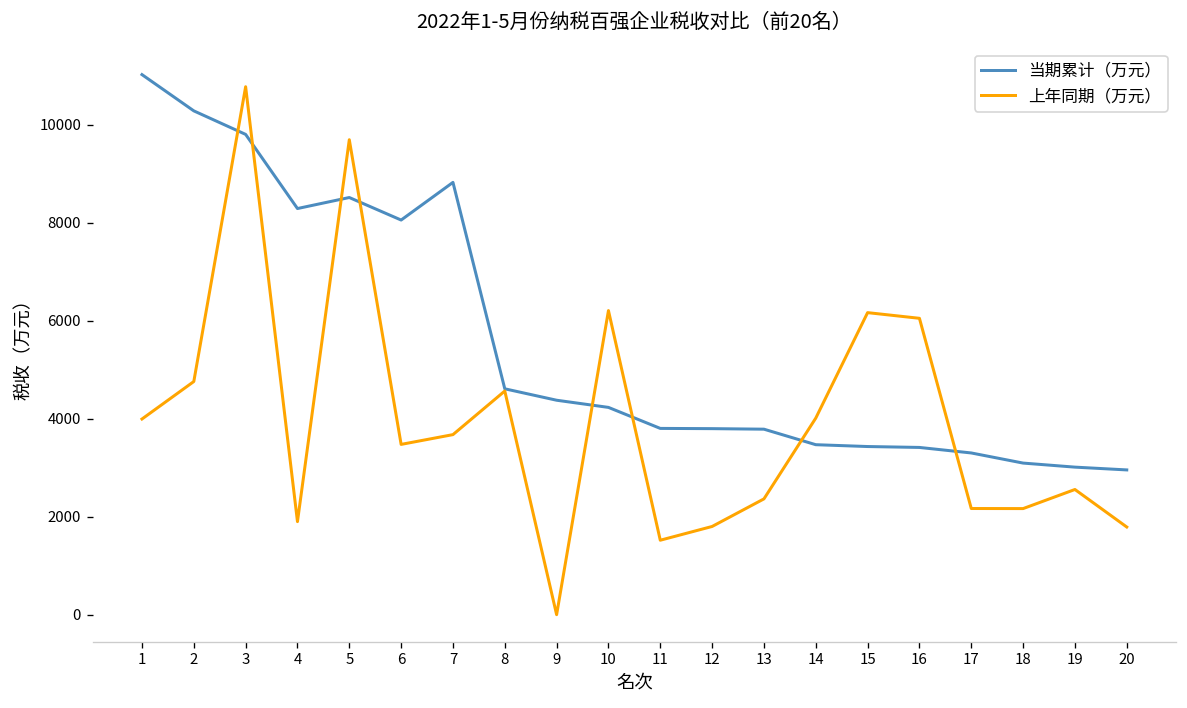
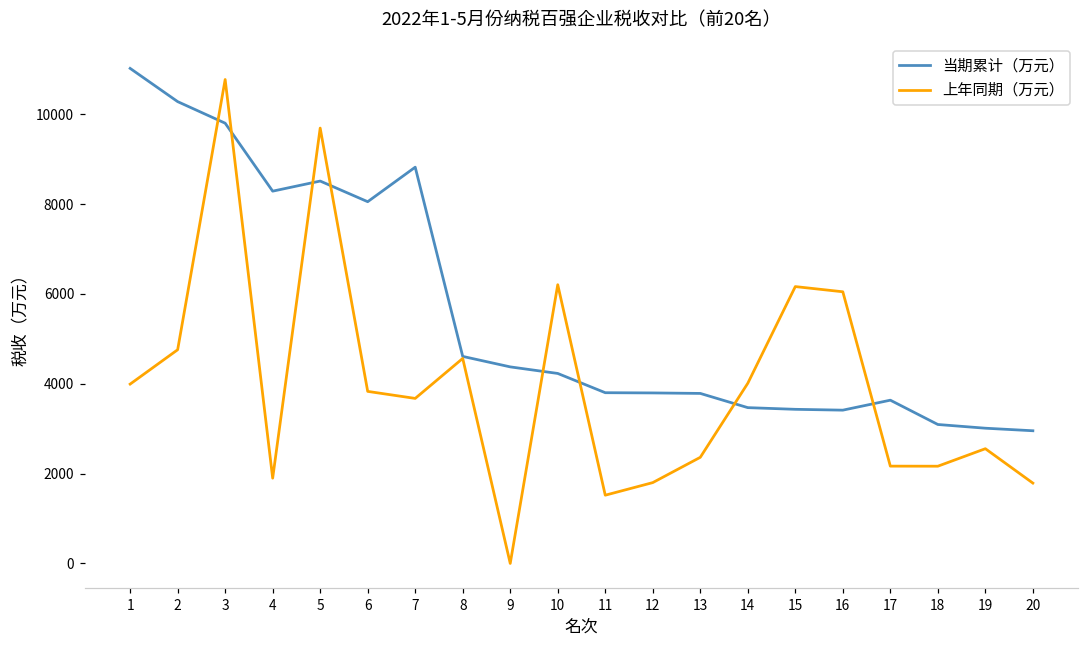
上年同期（万元）, 6: 3500 -> 3800
当期累计（万元）, 17: 3300 -> 3600
